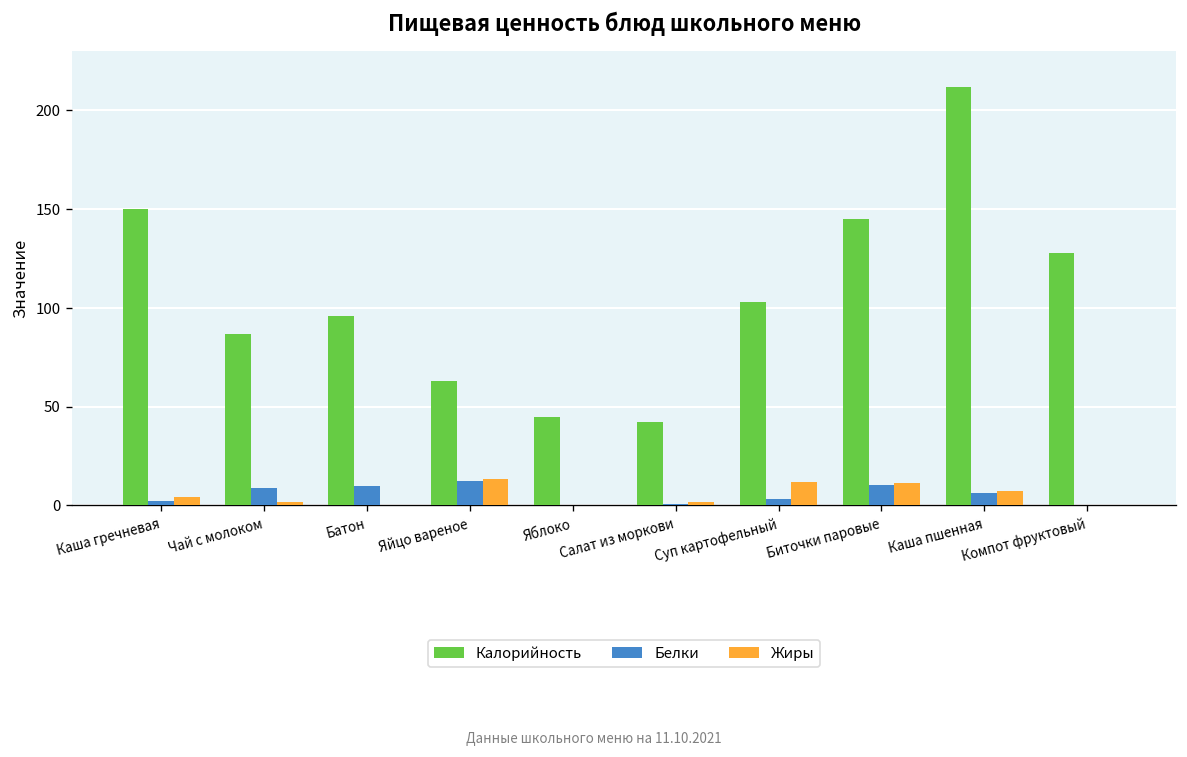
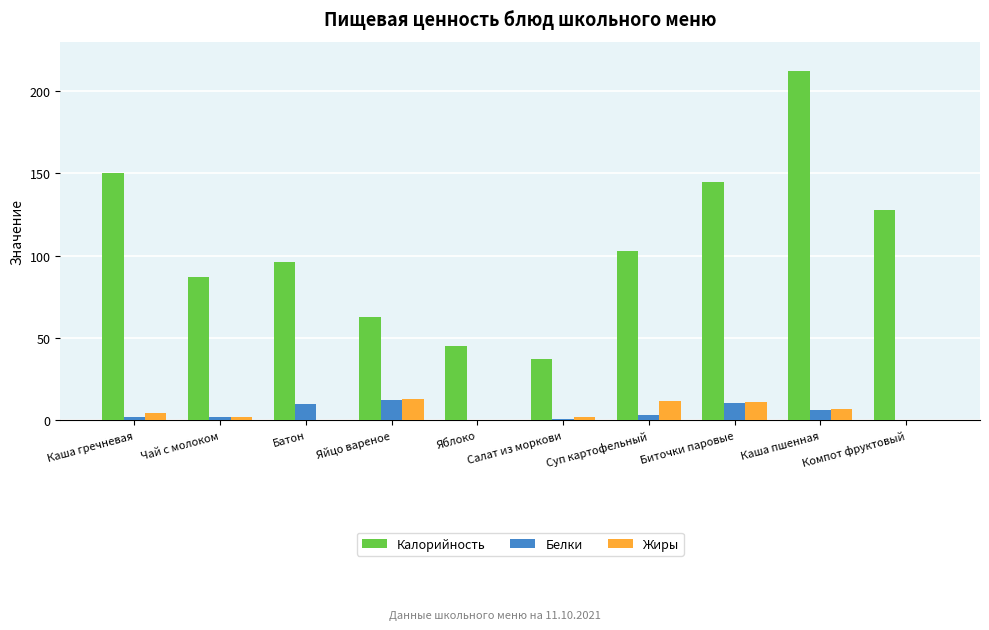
Белки, Чай с молоком: 9 -> 2
Калорийность, Салат из моркови: 42 -> 37
